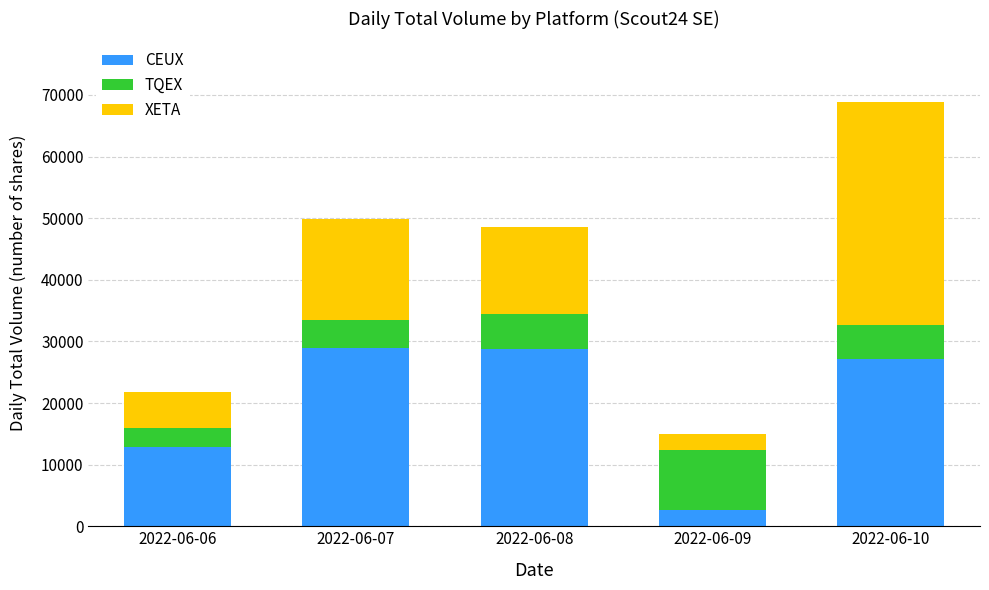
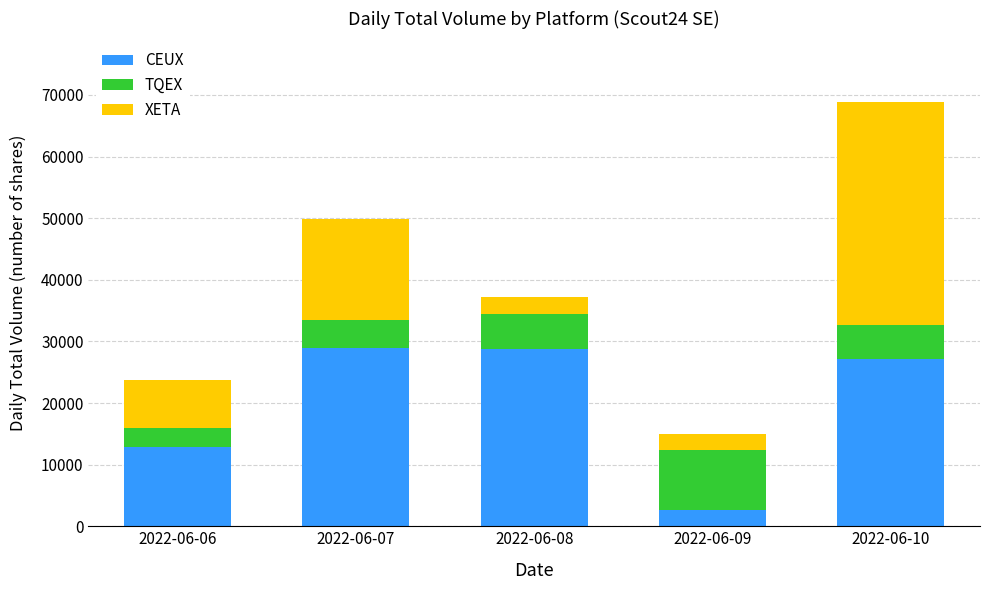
XETA, 2022-06-06: 6000 -> 8000
XETA, 2022-06-08: 14000 -> 3000
